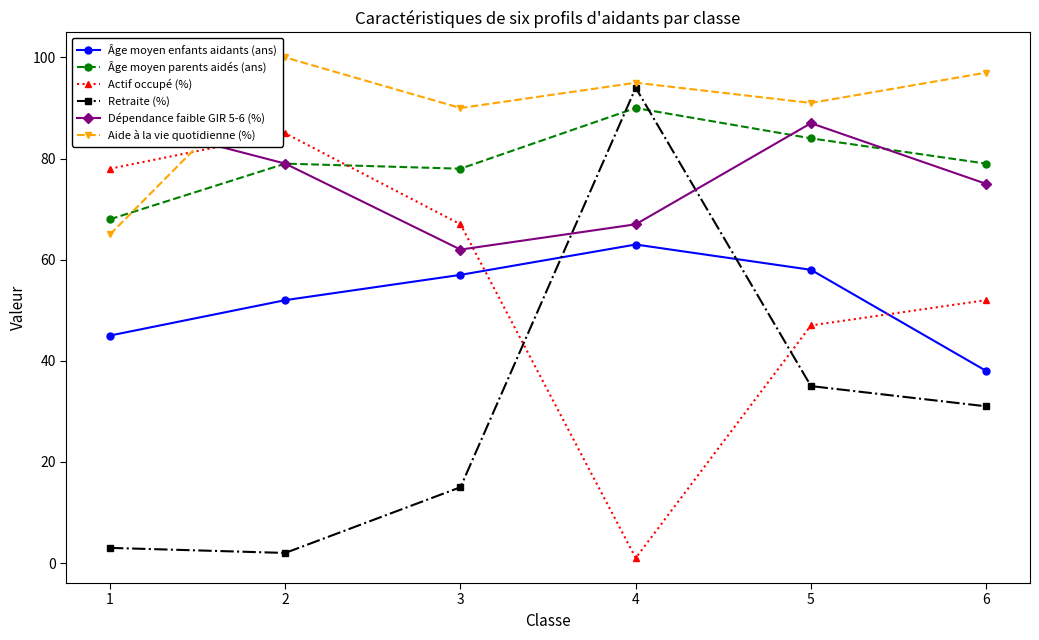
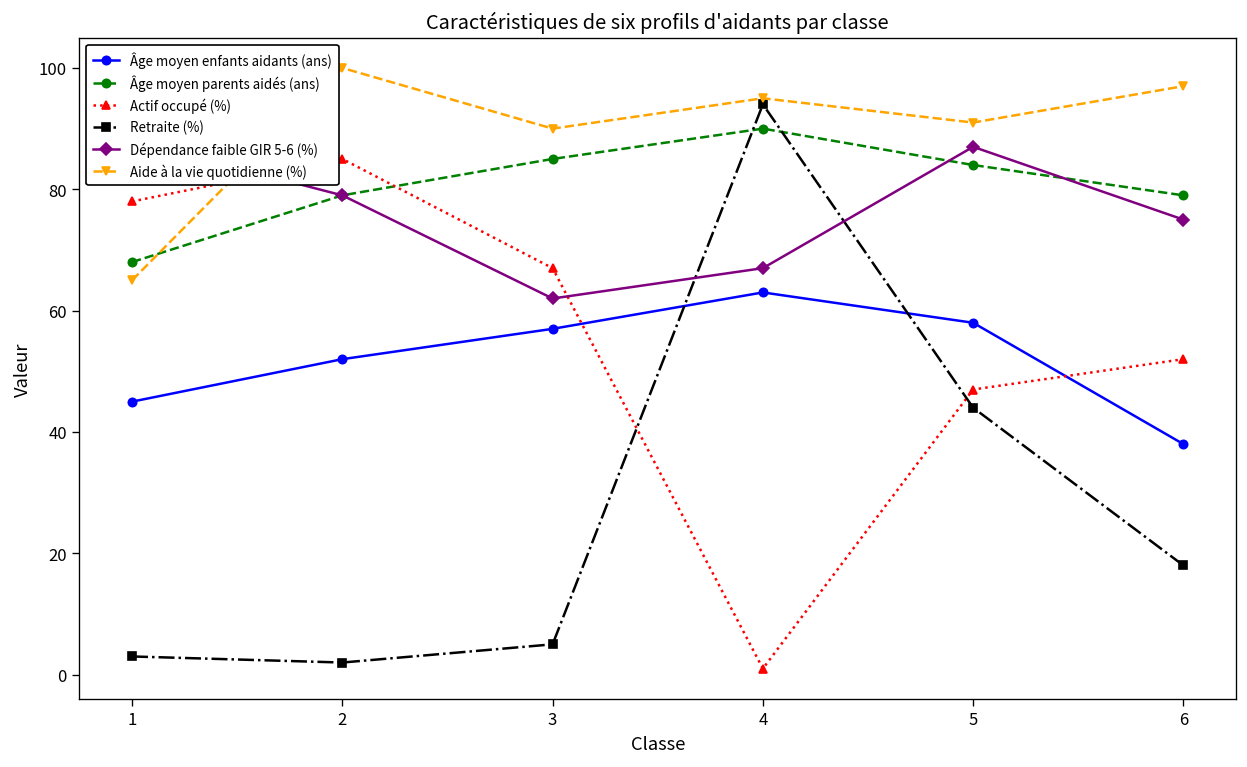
Âge moyen parents aidés (ans), 3: 78 -> 85
Retraite (%), 3: 15 -> 5
Retraite (%), 5: 35 -> 44
Retraite (%), 6: 31 -> 18
